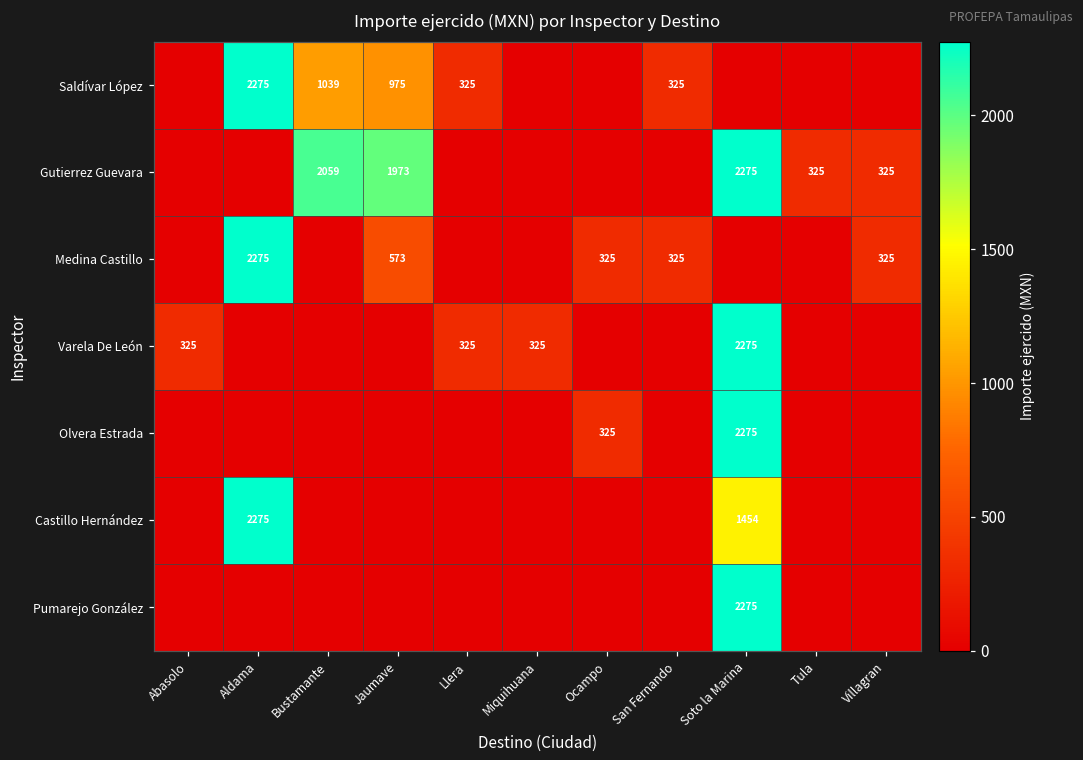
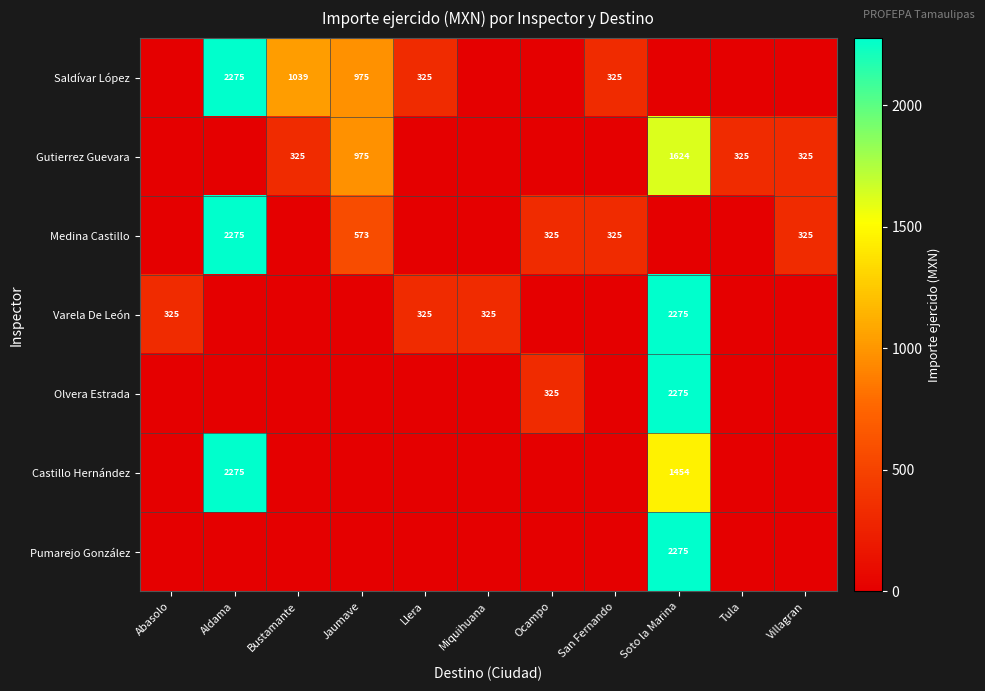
Gutierrez Guevara, Bustamante: 2059 -> 325
Gutierrez Guevara, Jaumave: 1973 -> 975
Gutierrez Guevara, Soto la Marina: 2275 -> 1624
